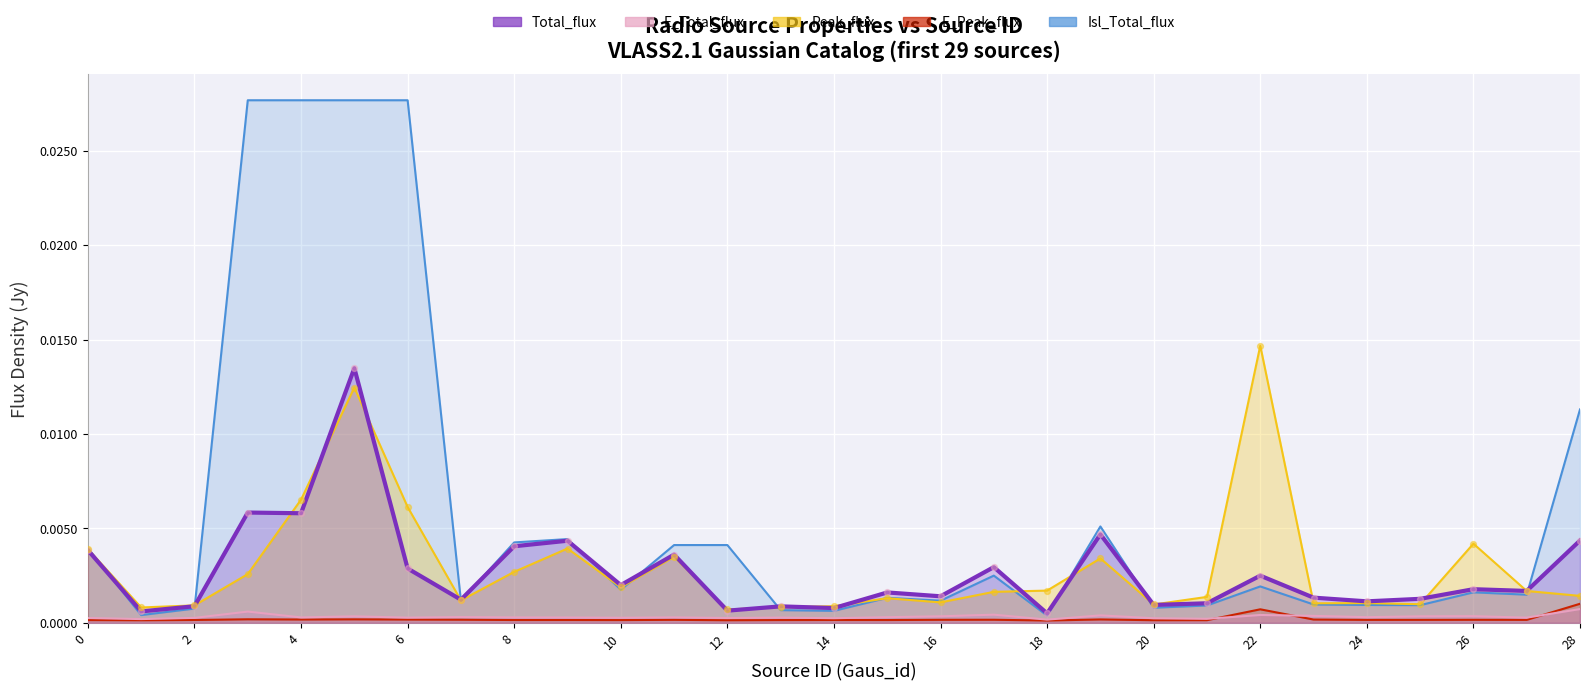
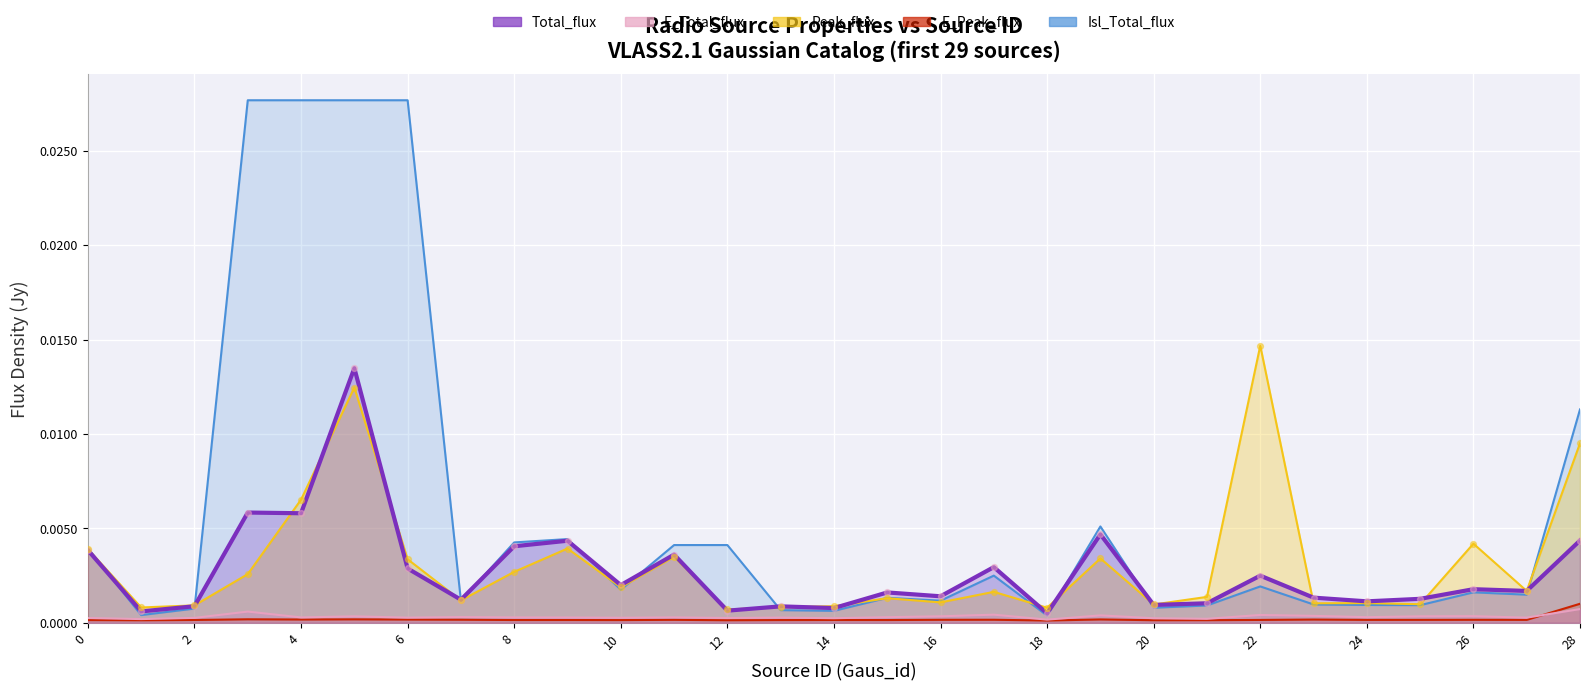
Peak_flux, 6: 0.0061 -> 0.0034
Peak_flux, 18: 0.0017 -> 0.0008
E_Peak_flux, 22: 0.0007 -> 0.0002
Peak_flux, 28: 0.0014 -> 0.0095
